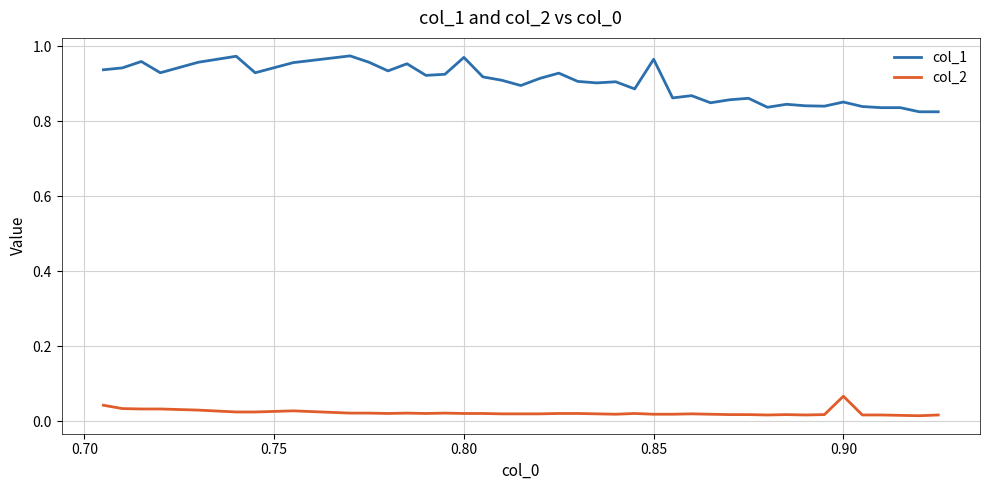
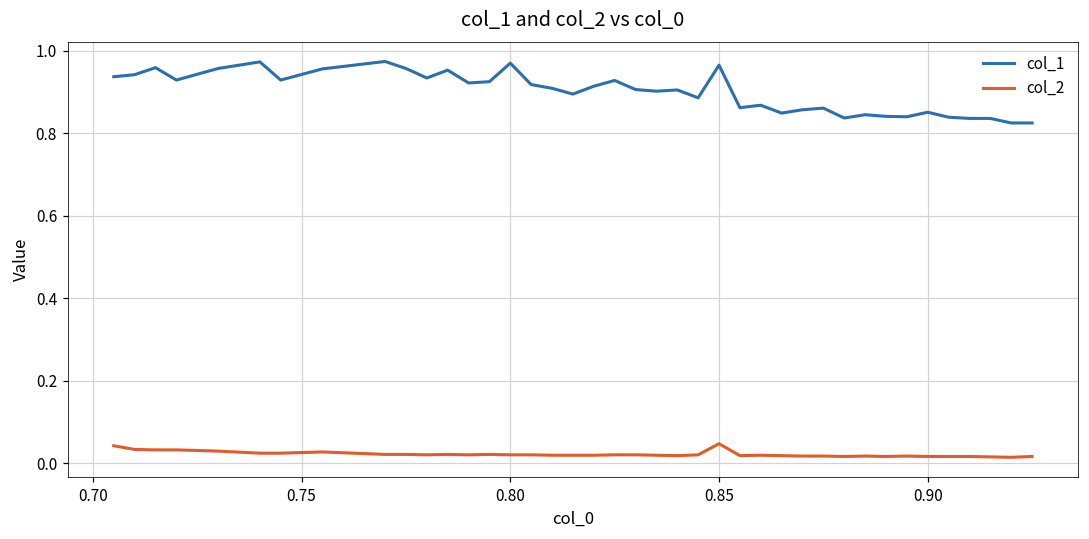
col_2, 0.85: 0.02 -> 0.05
col_2, 0.90: 0.07 -> 0.02
